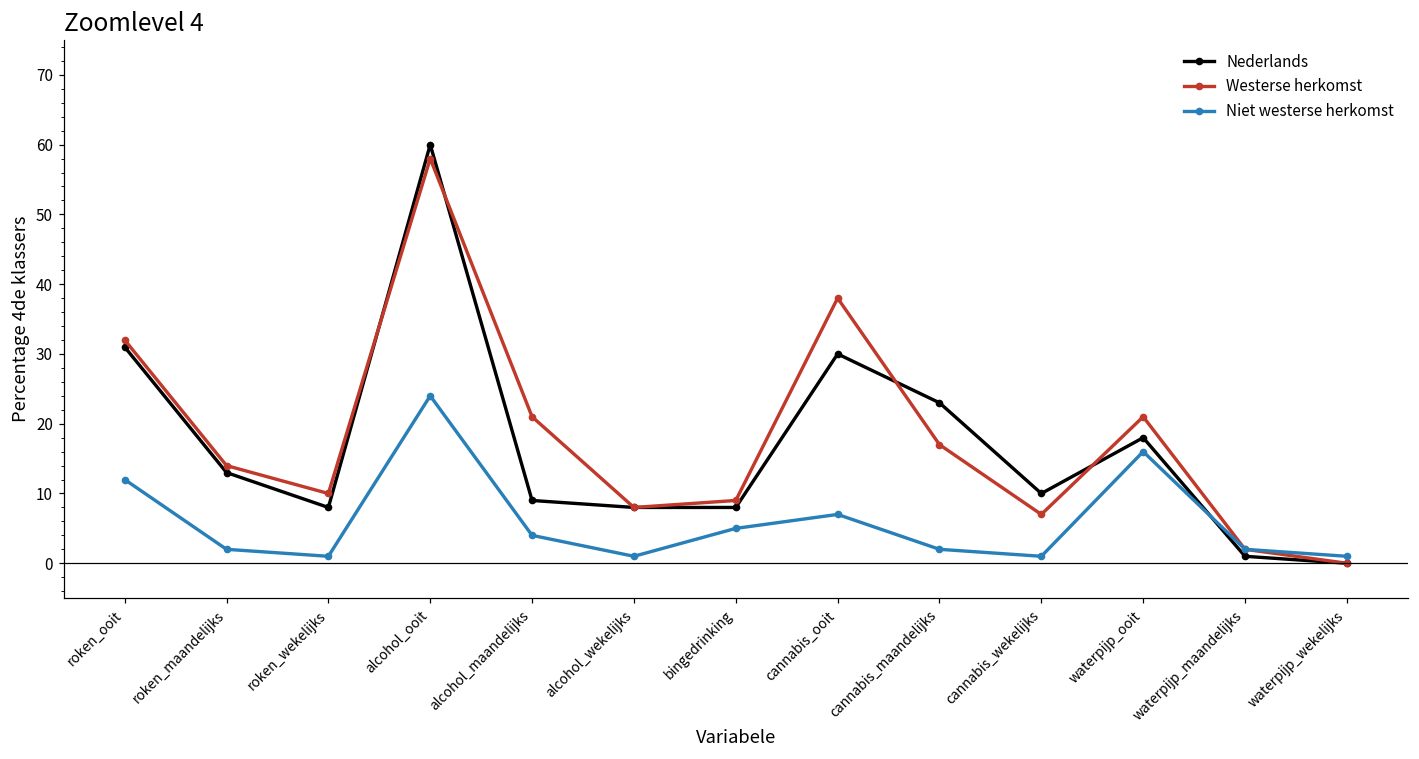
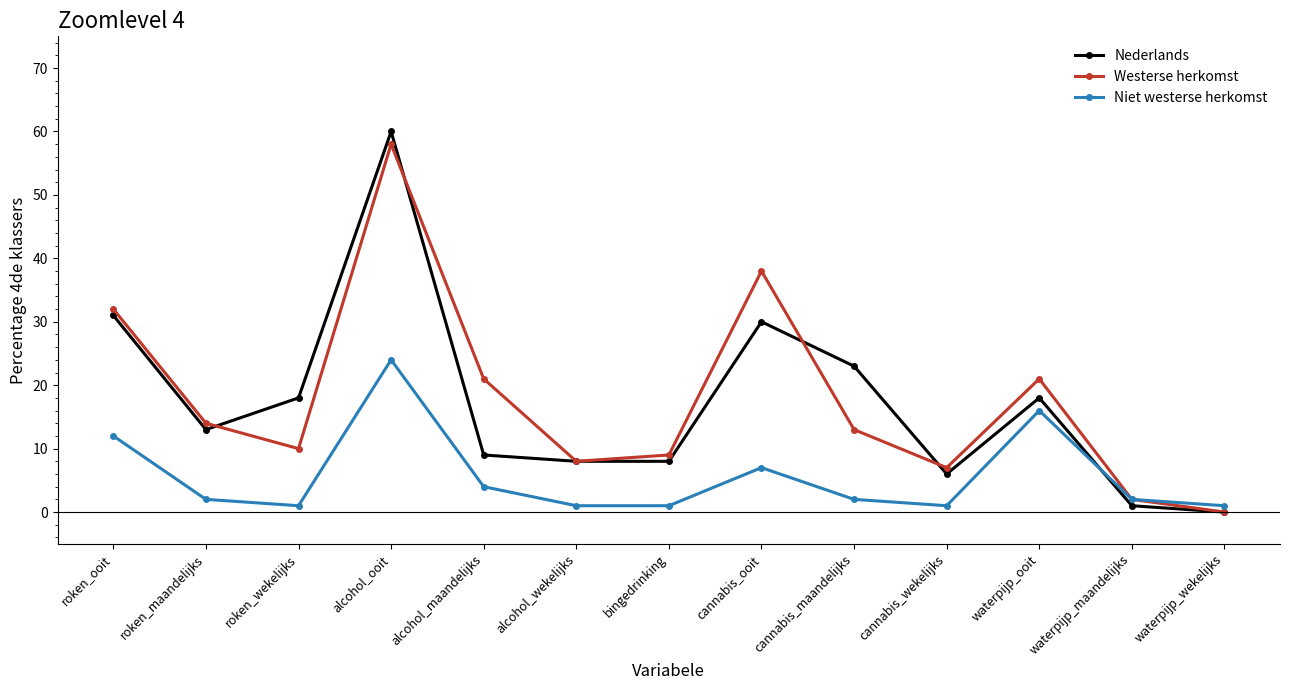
Nederlands, roken_wekelijks: 8 -> 18
Niet westerse herkomst, bingedrinking: 5 -> 1
Westerse herkomst, cannabis_maandelijks: 17 -> 13
Nederlands, cannabis_wekelijks: 10 -> 6
